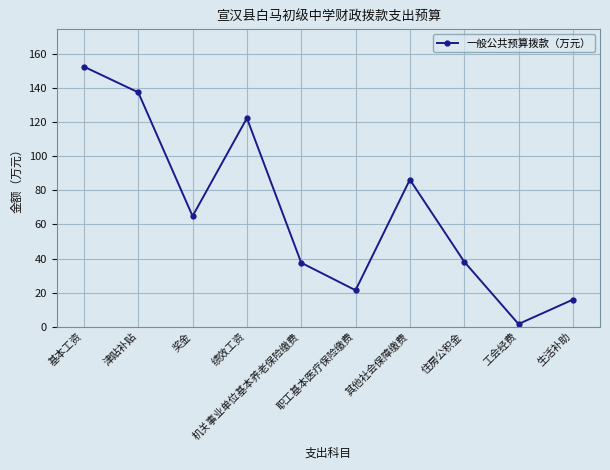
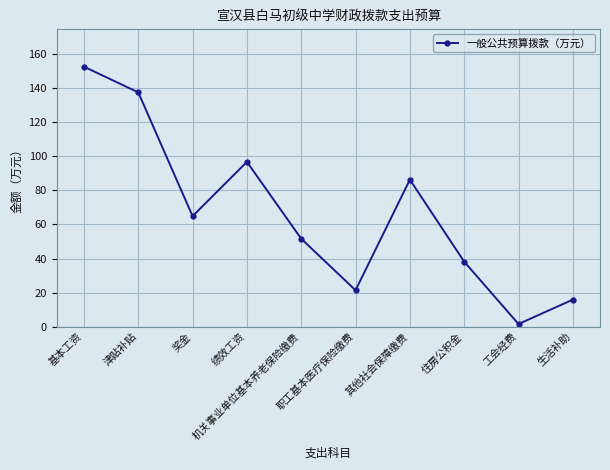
绩效工资: 122 -> 97
机关事业单位基本养老保险缴费: 38 -> 52
